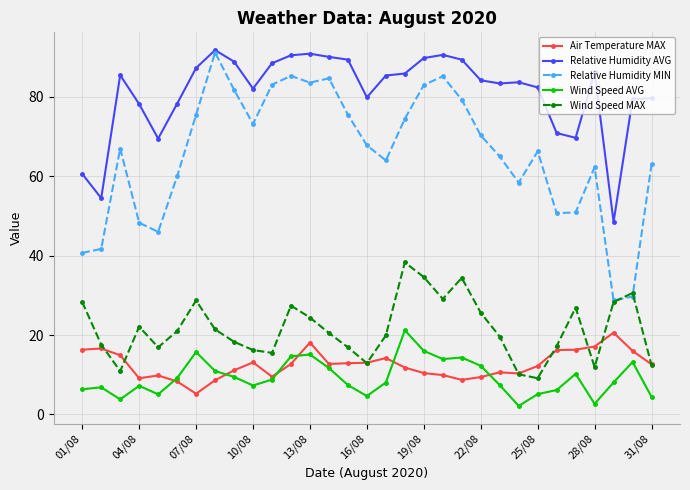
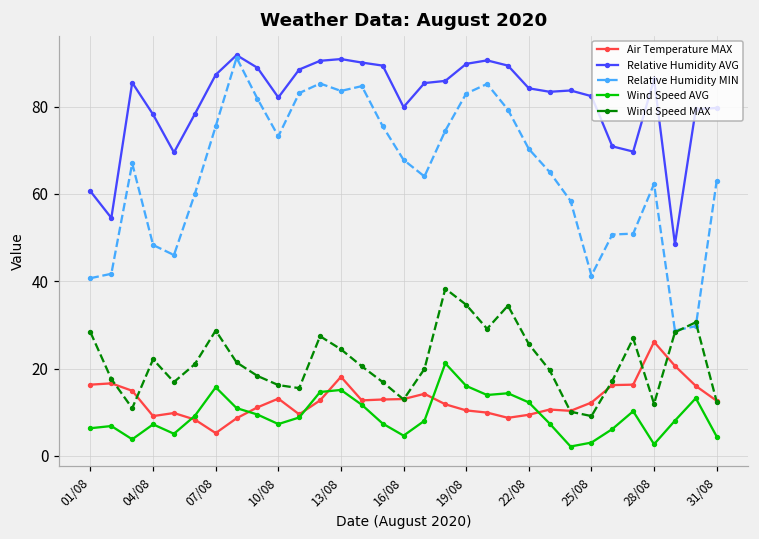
Relative Humidity MIN, 25/08: 66 -> 41
Wind Speed AVG, 25/08: 5 -> 3
Air Temperature MAX, 28/08: 17 -> 26
